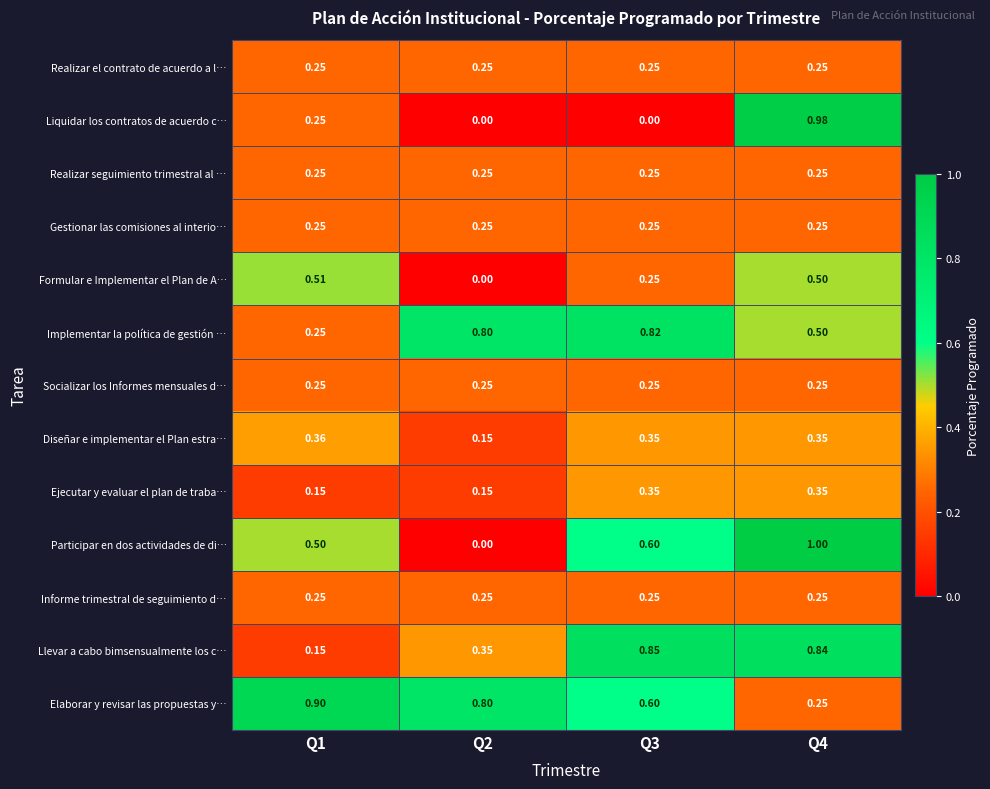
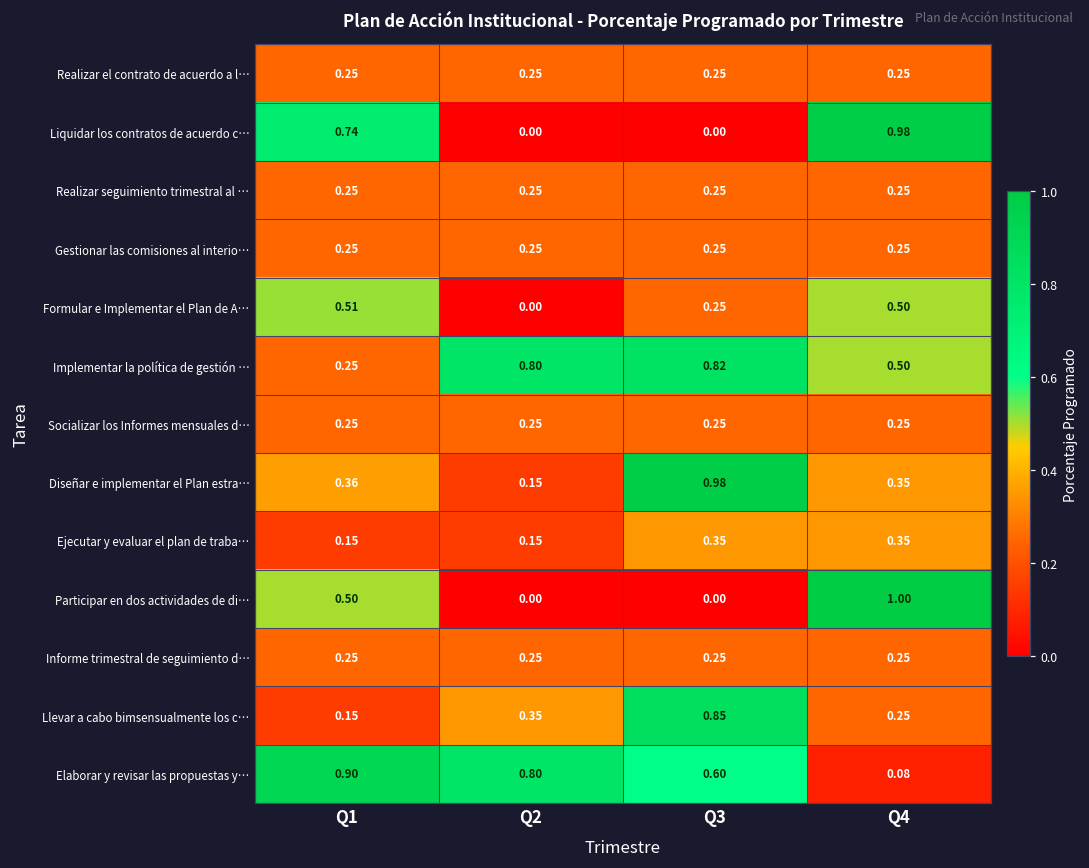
Liquidar los contratos de acuerdo c…, Q1: 0.25 -> 0.74
Diseñar e implementar el Plan estra…, Q3: 0.35 -> 0.98
Participar en dos actividades de di…, Q3: 0.60 -> 0.00
Llevar a cabo bimsensualmente los c…, Q4: 0.84 -> 0.25
Elaborar y revisar las propuestas y…, Q4: 0.25 -> 0.08
